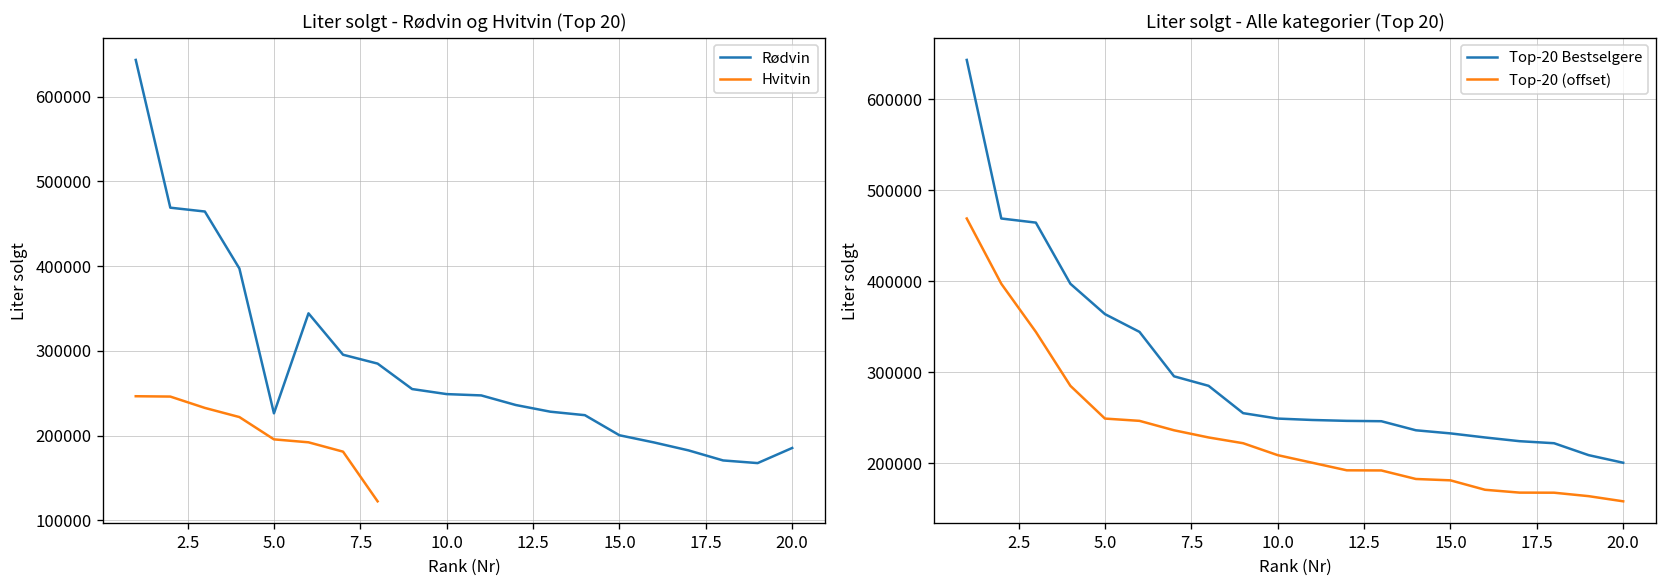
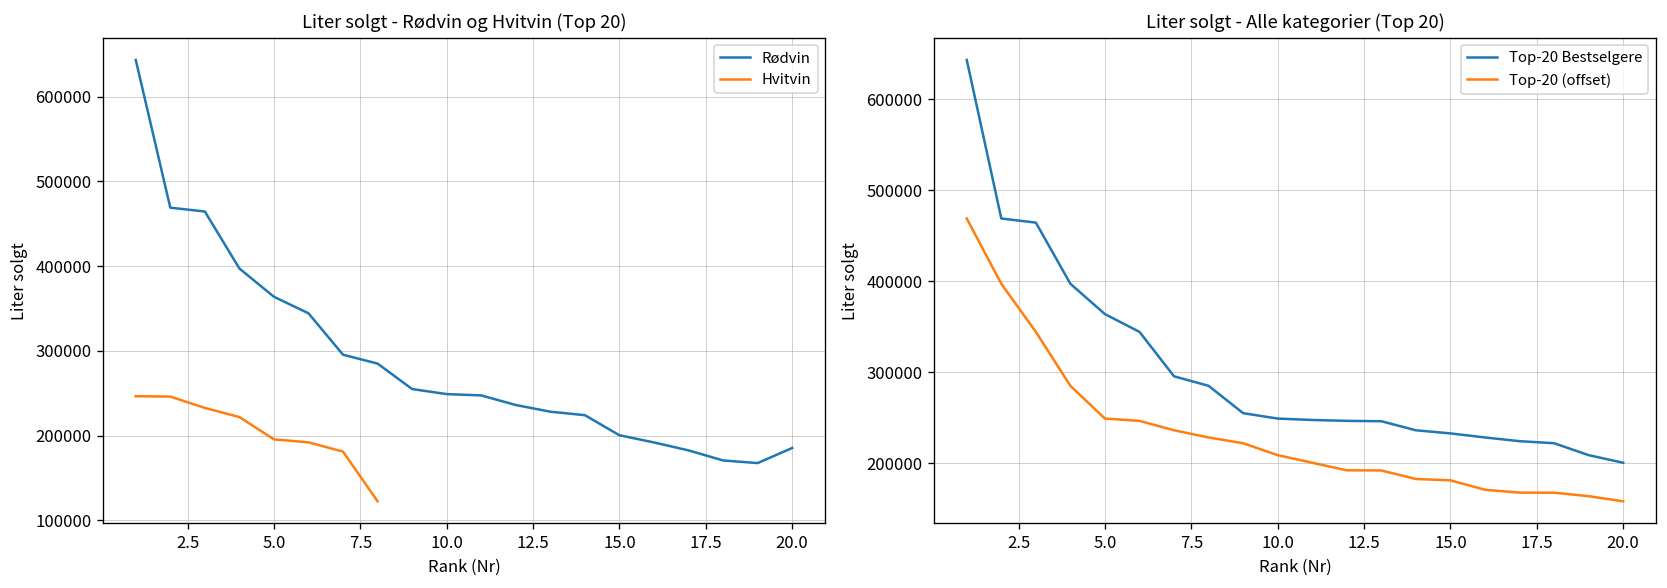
Liter solgt - Rødvin og Hvitvin (Top 20), Rødvin, 5.0: 230000 -> 360000
